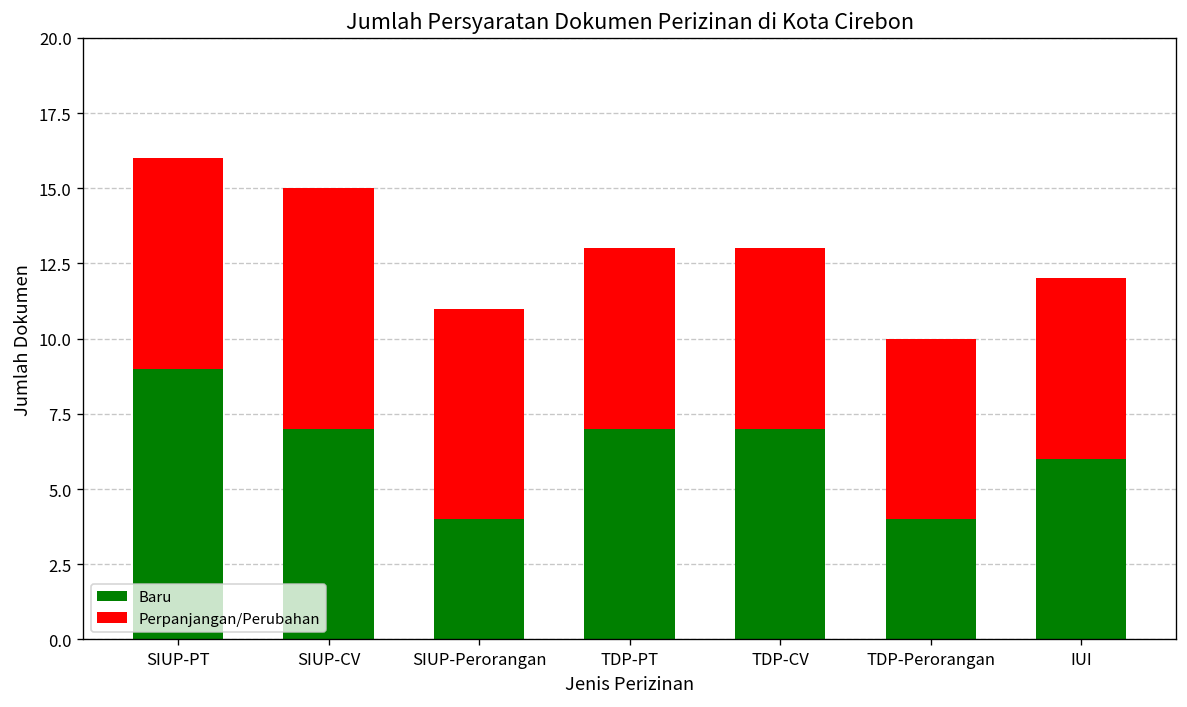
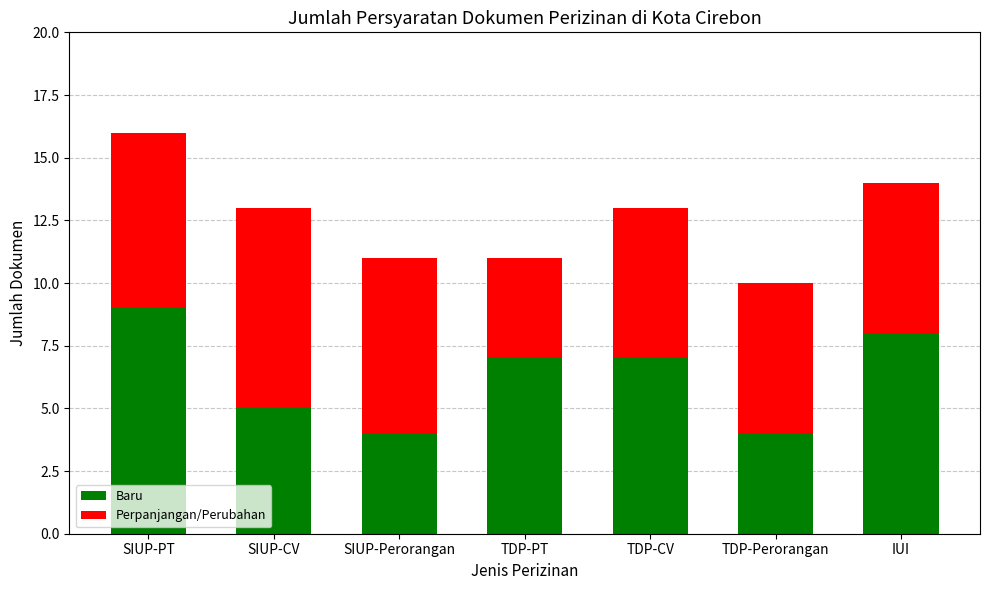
Baru, SIUP-CV: 7 -> 5
Perpanjangan/Perubahan, TDP-PT: 6 -> 4
Baru, IUI: 6 -> 8
